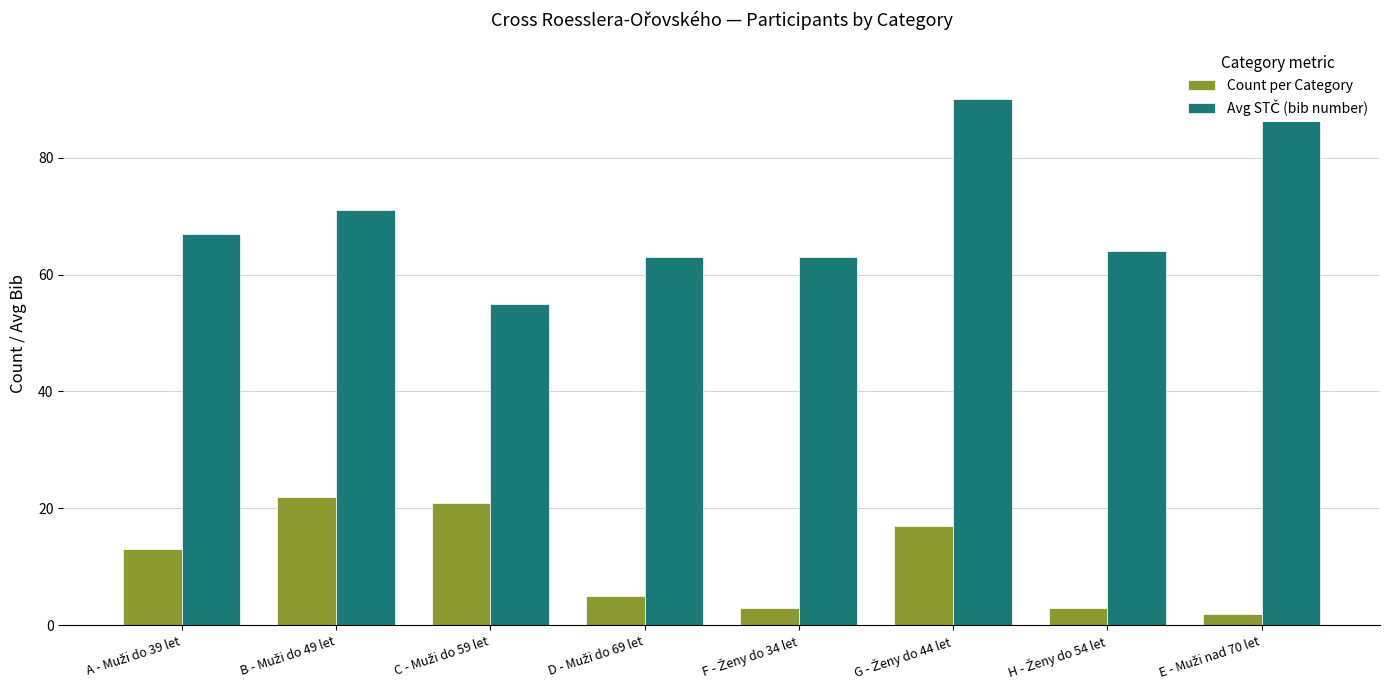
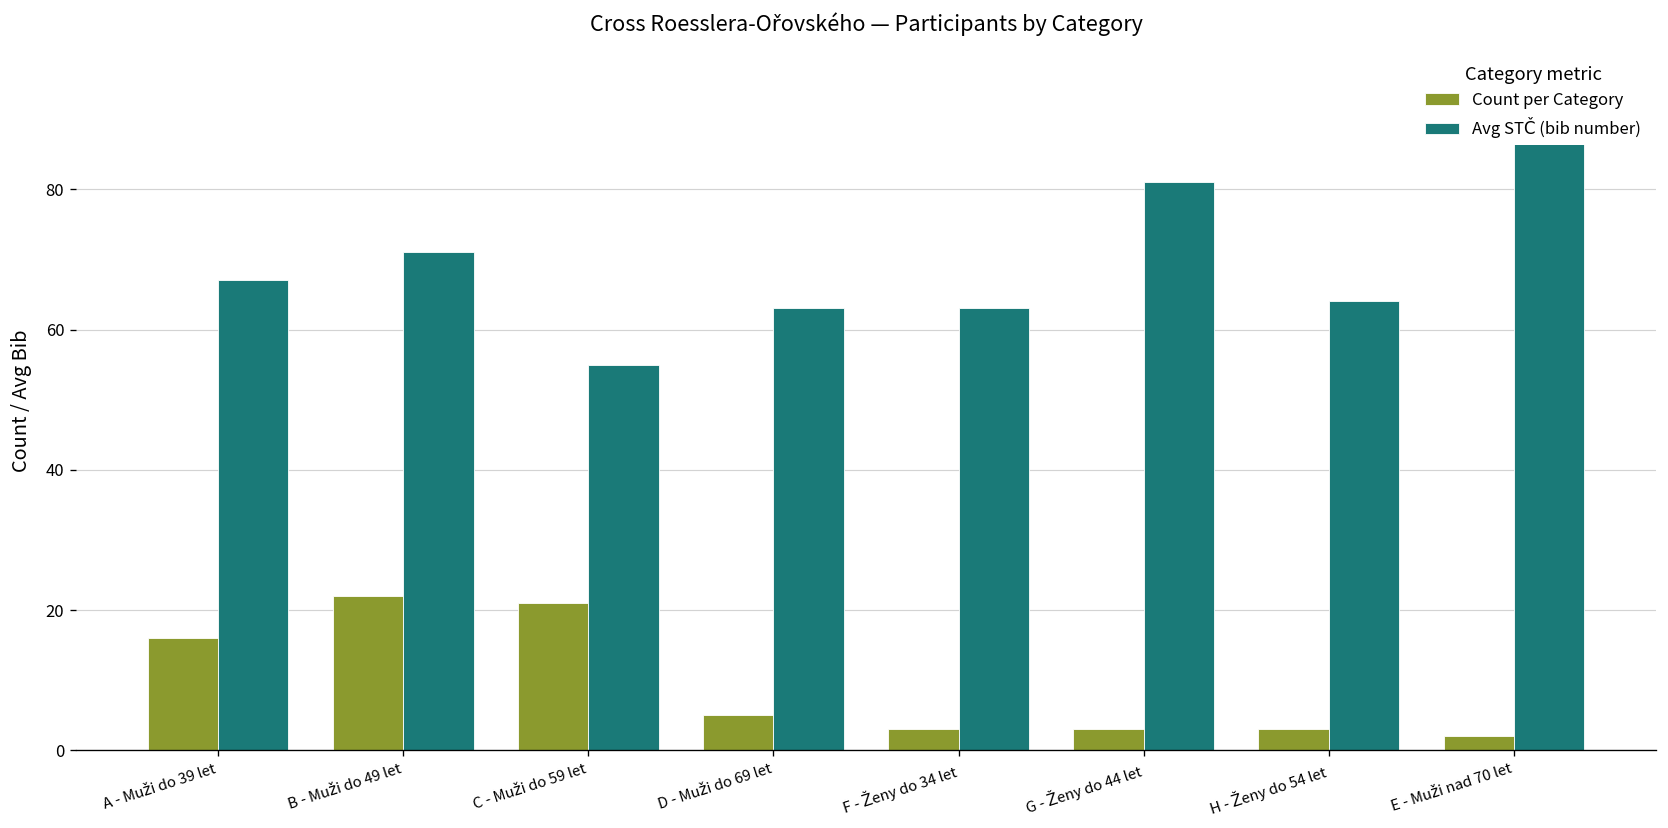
Count per Category, A - Muži do 39 let: 13 -> 16
Count per Category, G - Ženy do 44 let: 17 -> 3
Avg STČ (bib number), G - Ženy do 44 let: 90 -> 81
